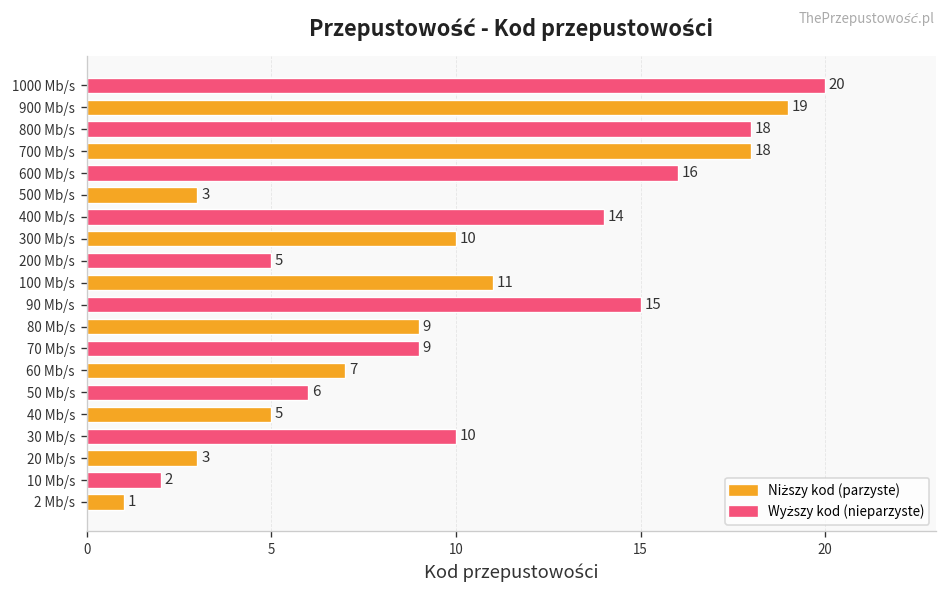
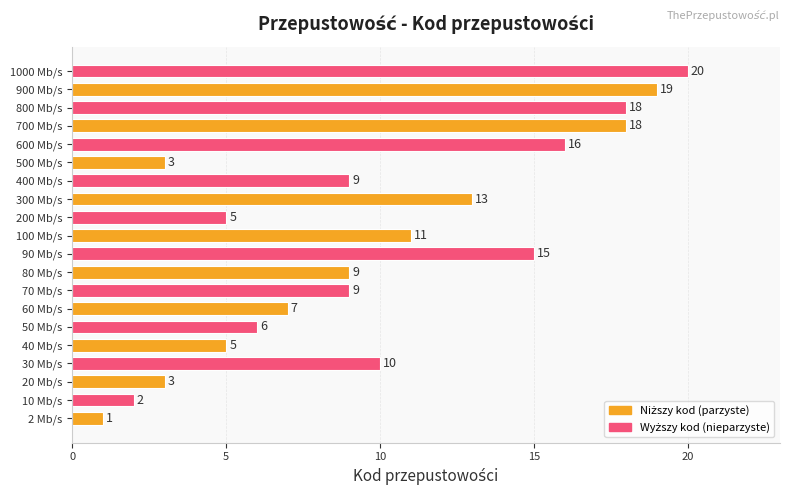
400 Mb/s: 14 -> 9
300 Mb/s: 10 -> 13
